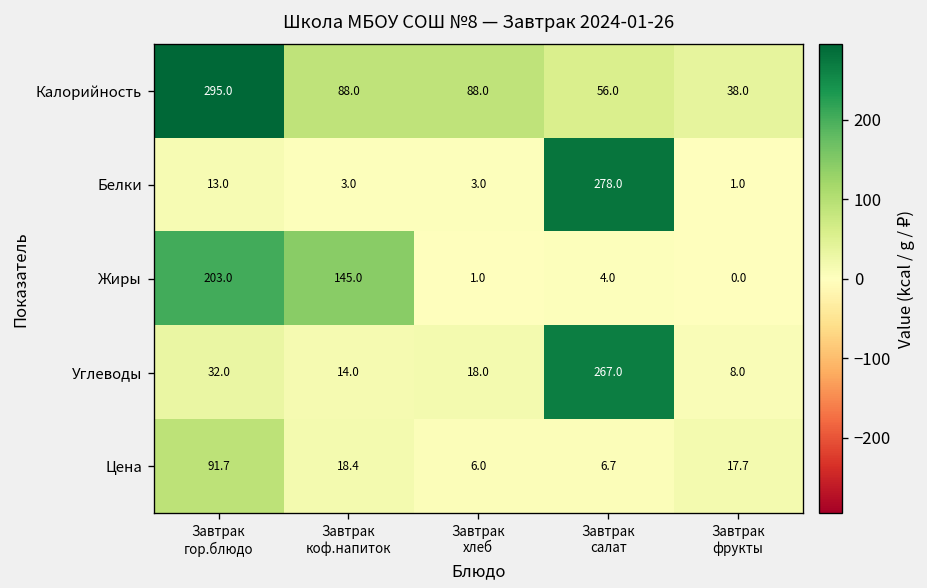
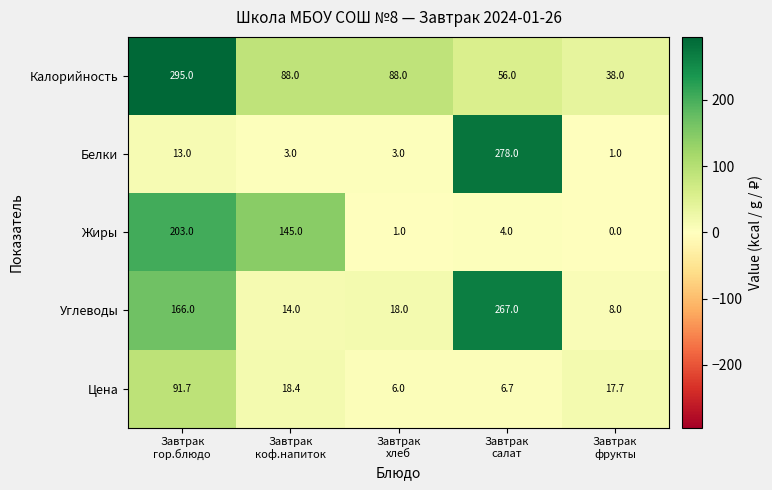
Углеводы, Завтрак гор.блюдо: 32.0 -> 166.0
